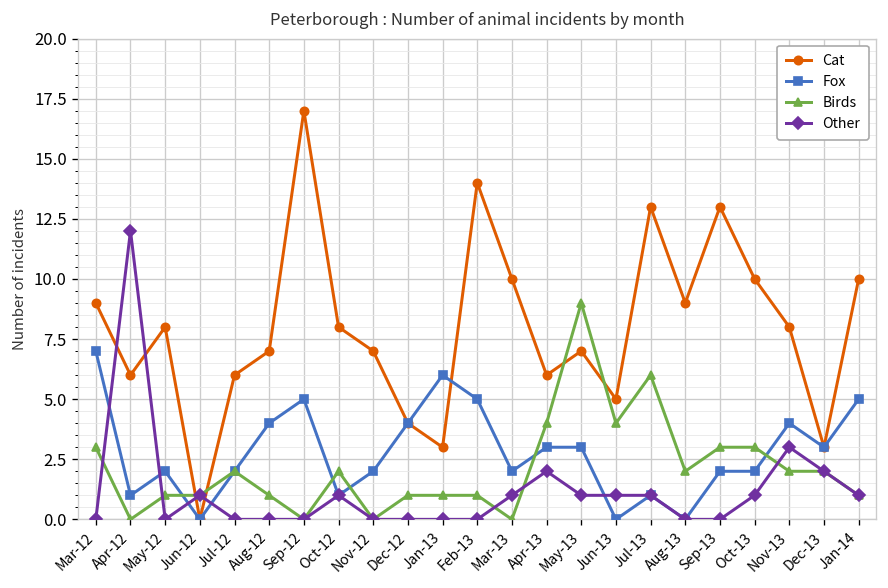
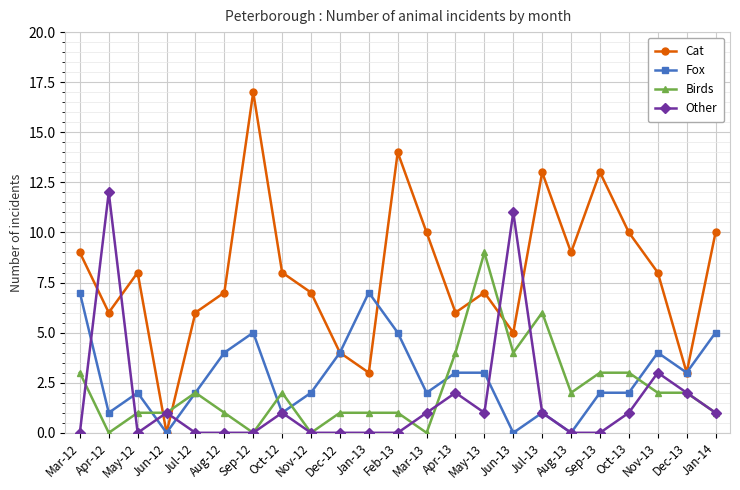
Fox, Jan-13: 6 -> 7
Other, Jun-13: 1 -> 11
